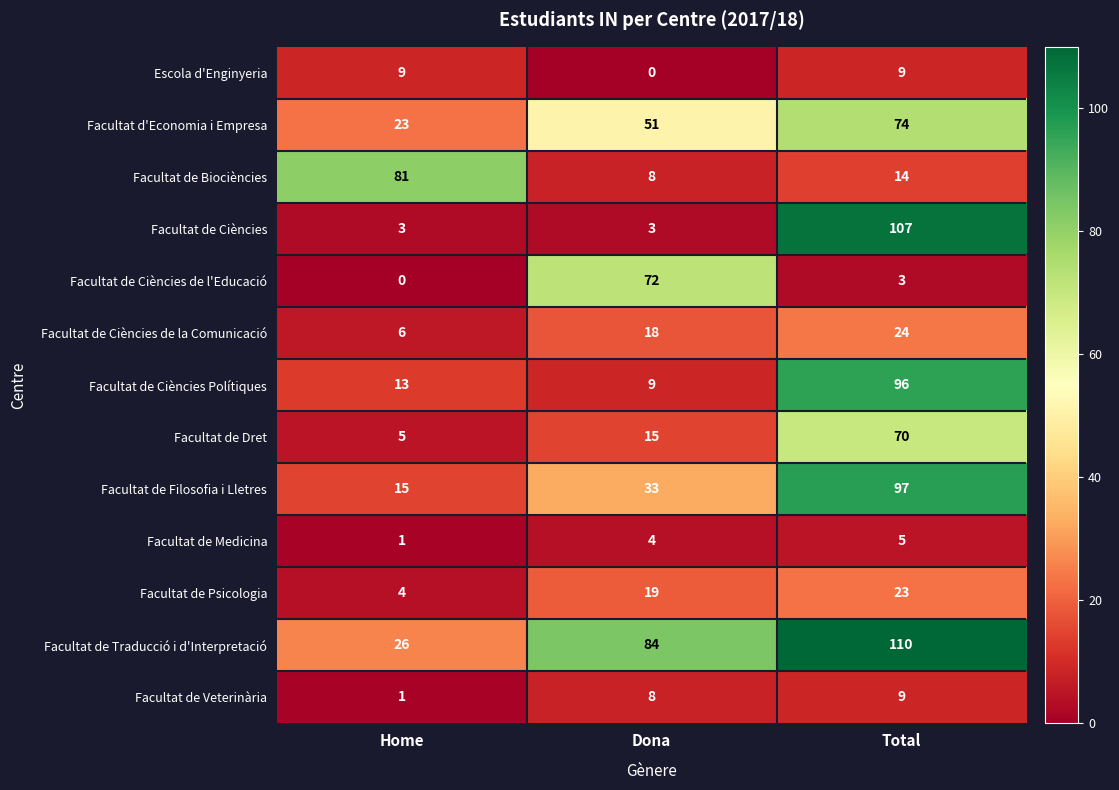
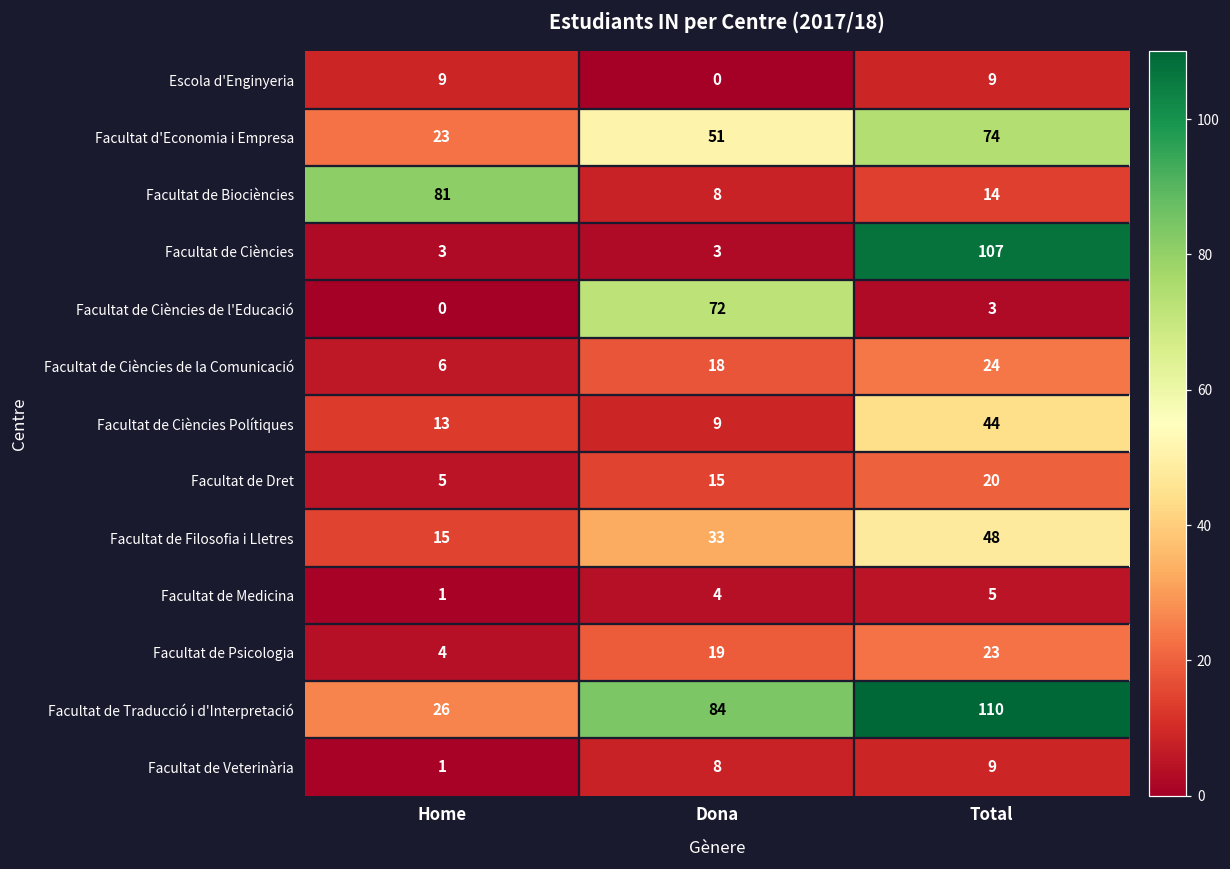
Facultat de Ciències Polítiques, Total: 96 -> 44
Facultat de Dret, Total: 70 -> 20
Facultat de Filosofia i Lletres, Total: 97 -> 48
